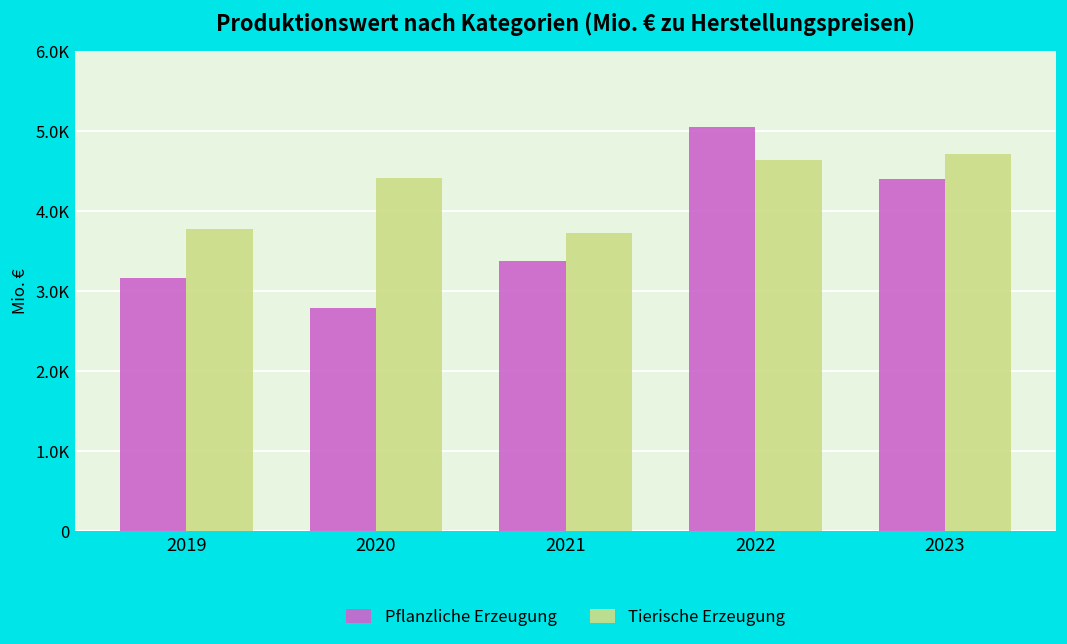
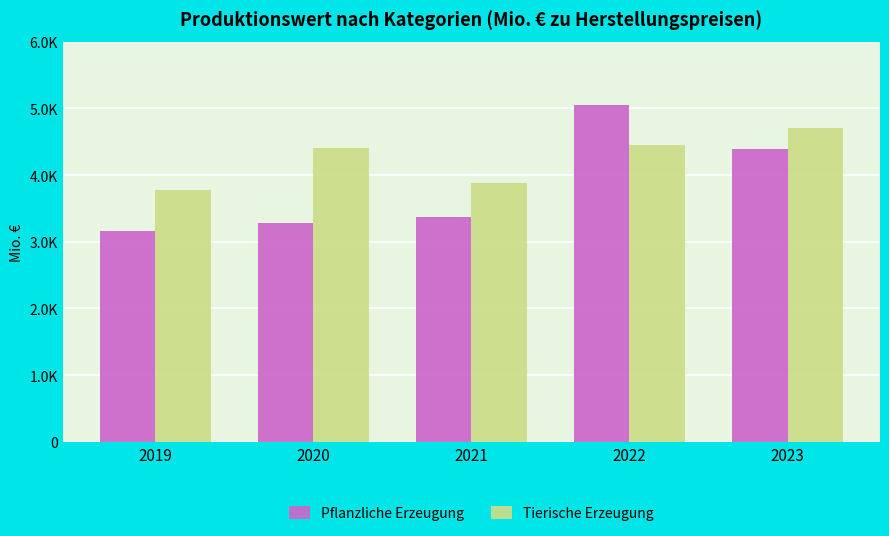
Pflanzliche Erzeugung, 2020: 2800 -> 3300
Tierische Erzeugung, 2021: 3700 -> 3900
Tierische Erzeugung, 2022: 4600 -> 4500
